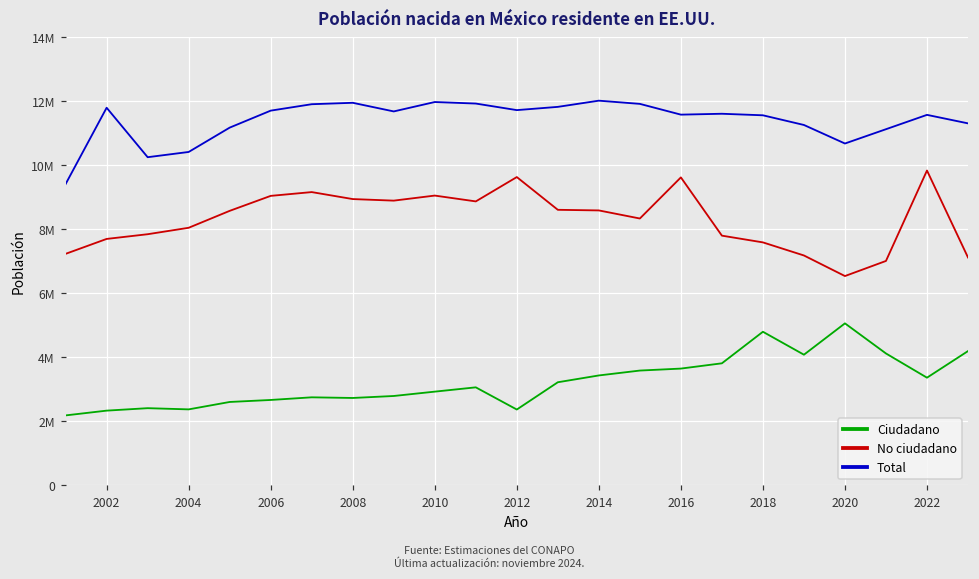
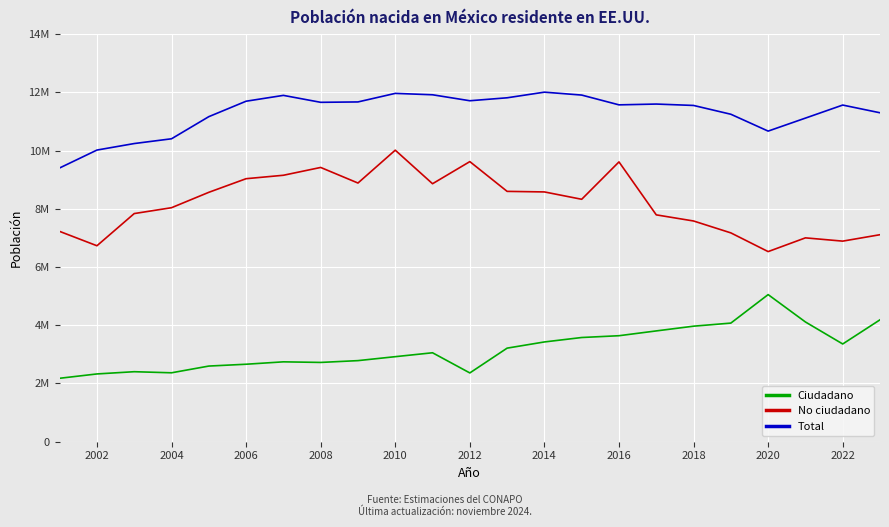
No ciudadano, 2002: 7700000 -> 6700000
Total, 2002: 11800000 -> 10000000
No ciudadano, 2008: 8900000 -> 9400000
Total, 2008: 11900000 -> 11700000
No ciudadano, 2010: 9000000 -> 10000000
Ciudadano, 2018: 4800000 -> 4000000
No ciudadano, 2022: 9800000 -> 6900000
